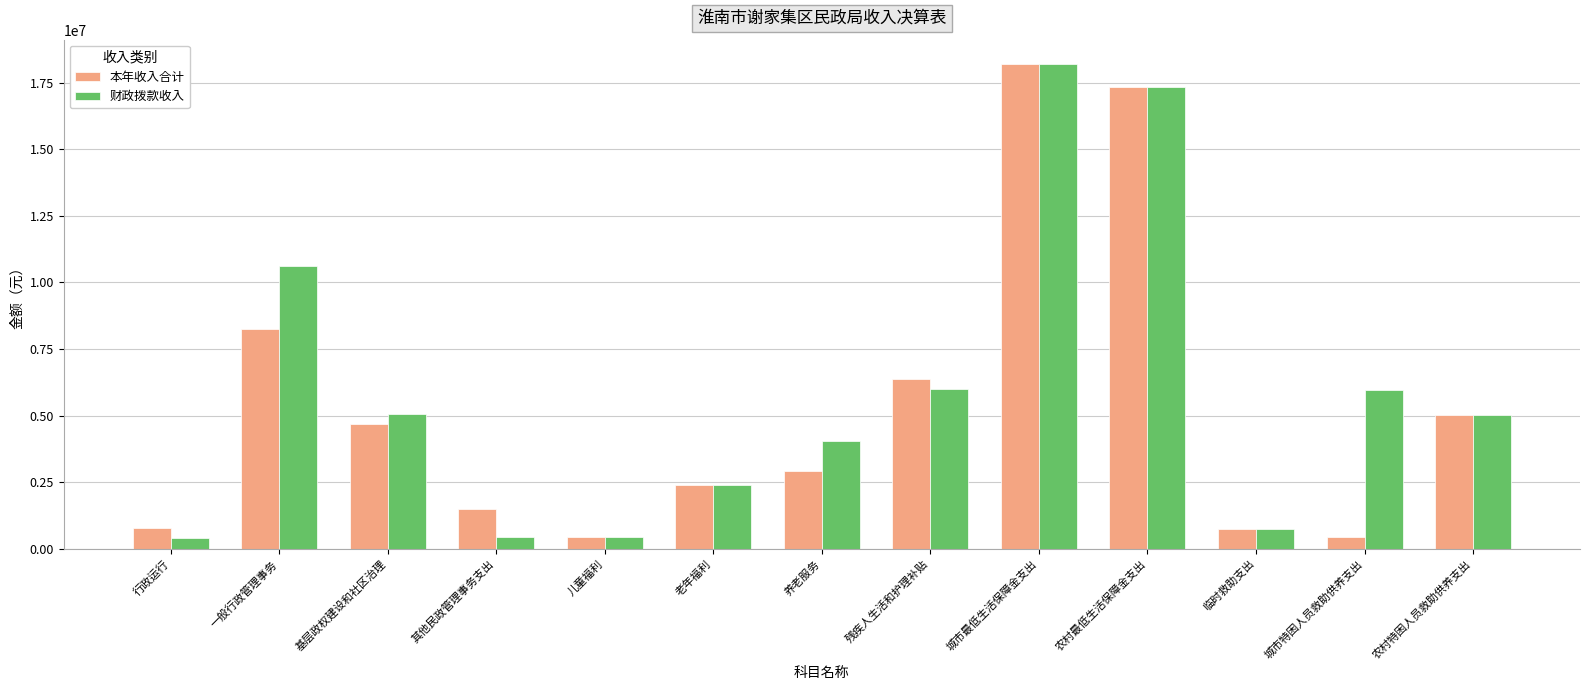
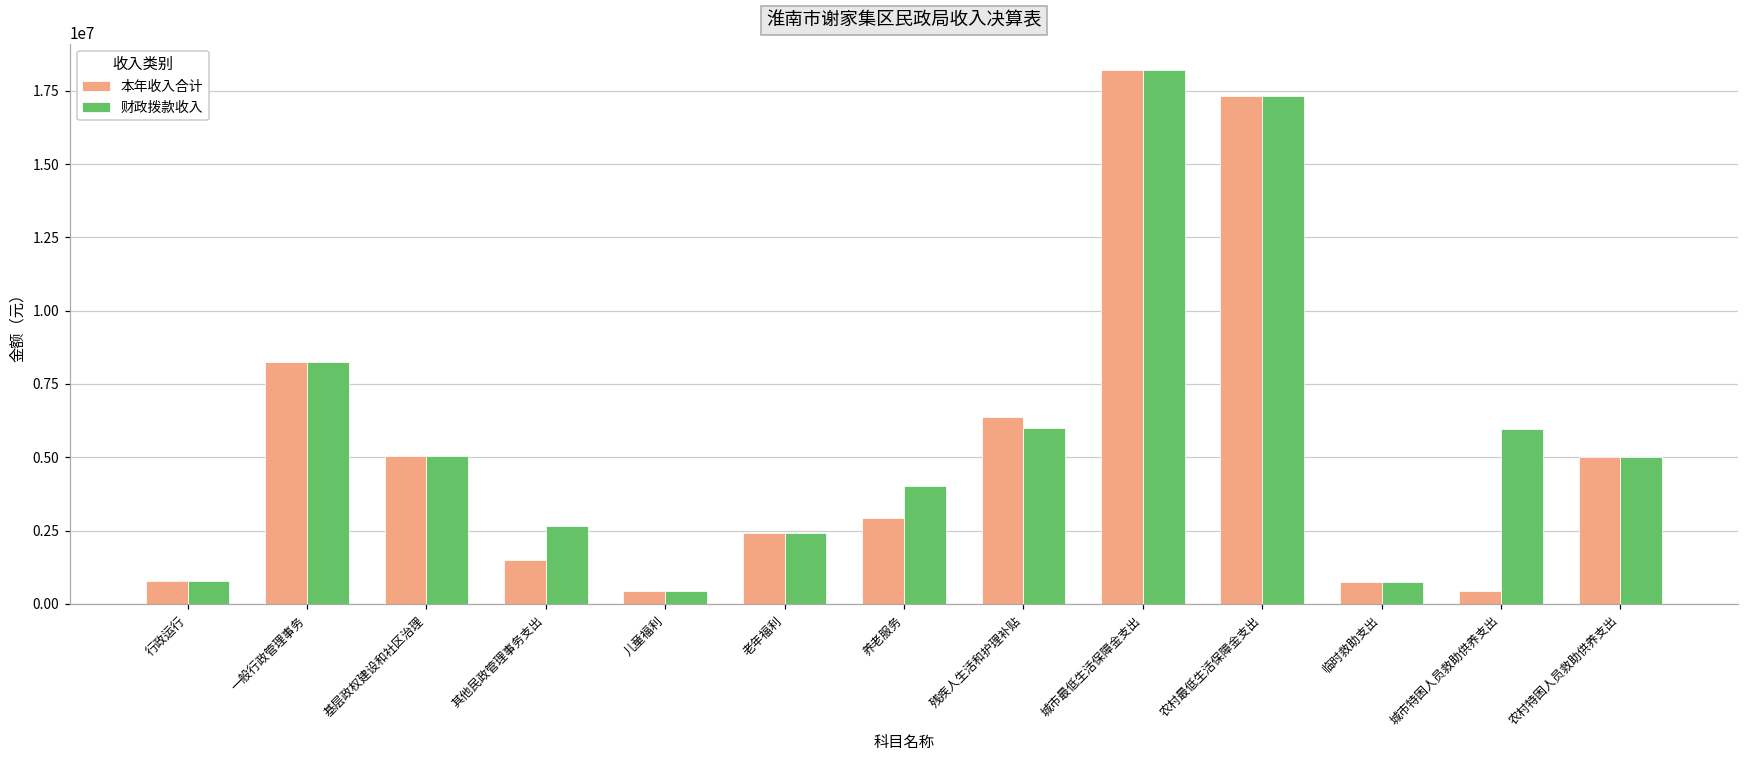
财政拨款收入, 行政运行: 400000 -> 800000
财政拨款收入, 一般行政管理事务: 10600000 -> 8300000
本年收入合计, 基层政权建设和社区治理: 4700000 -> 5000000
财政拨款收入, 其他民政管理事务支出: 400000 -> 2700000
